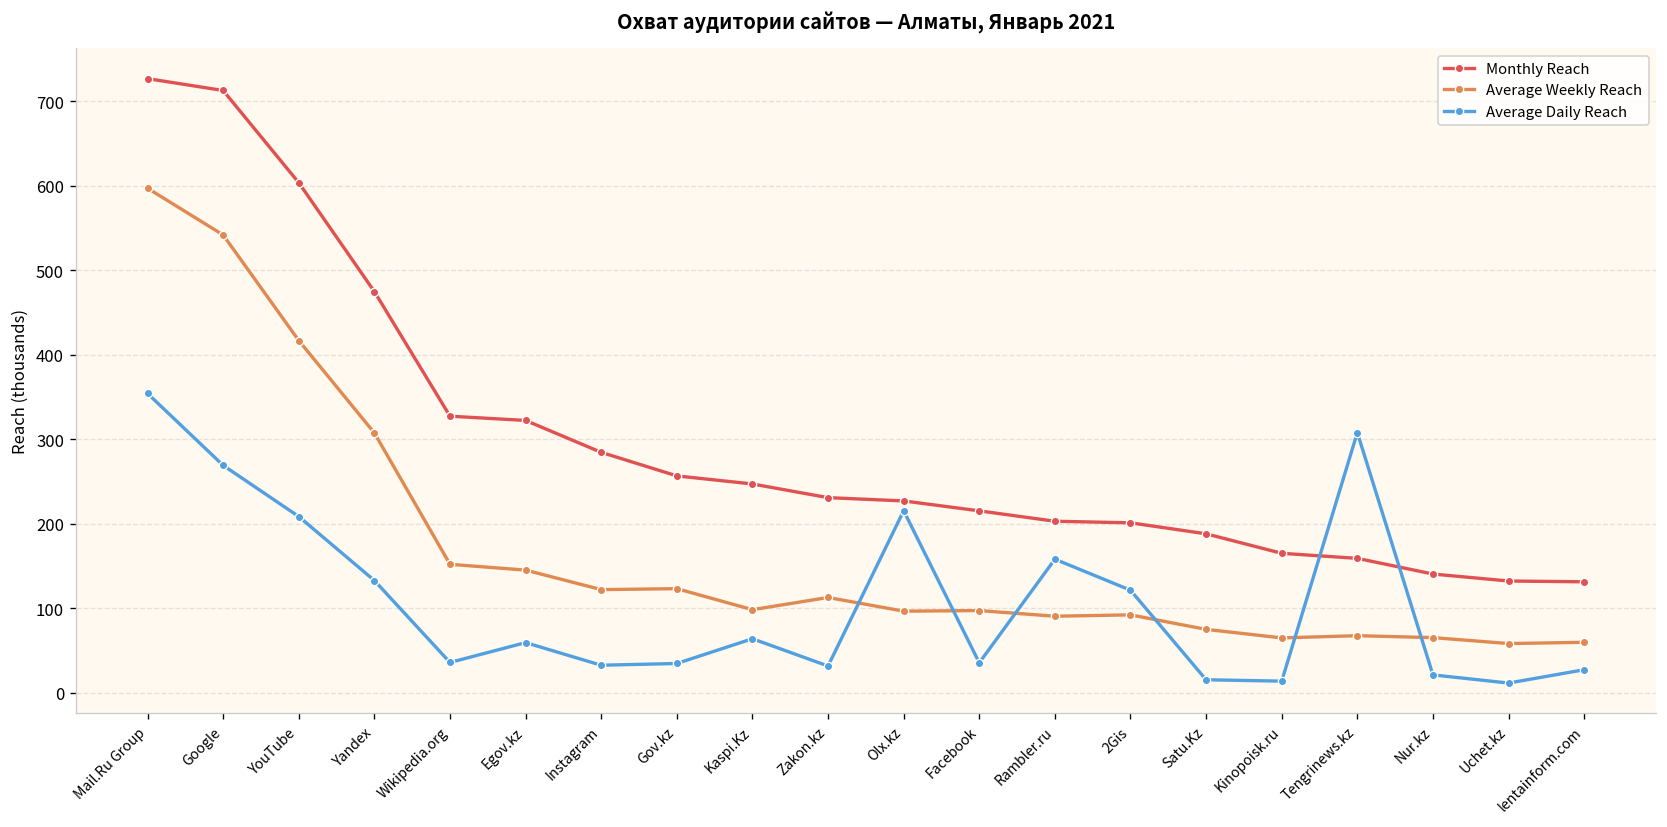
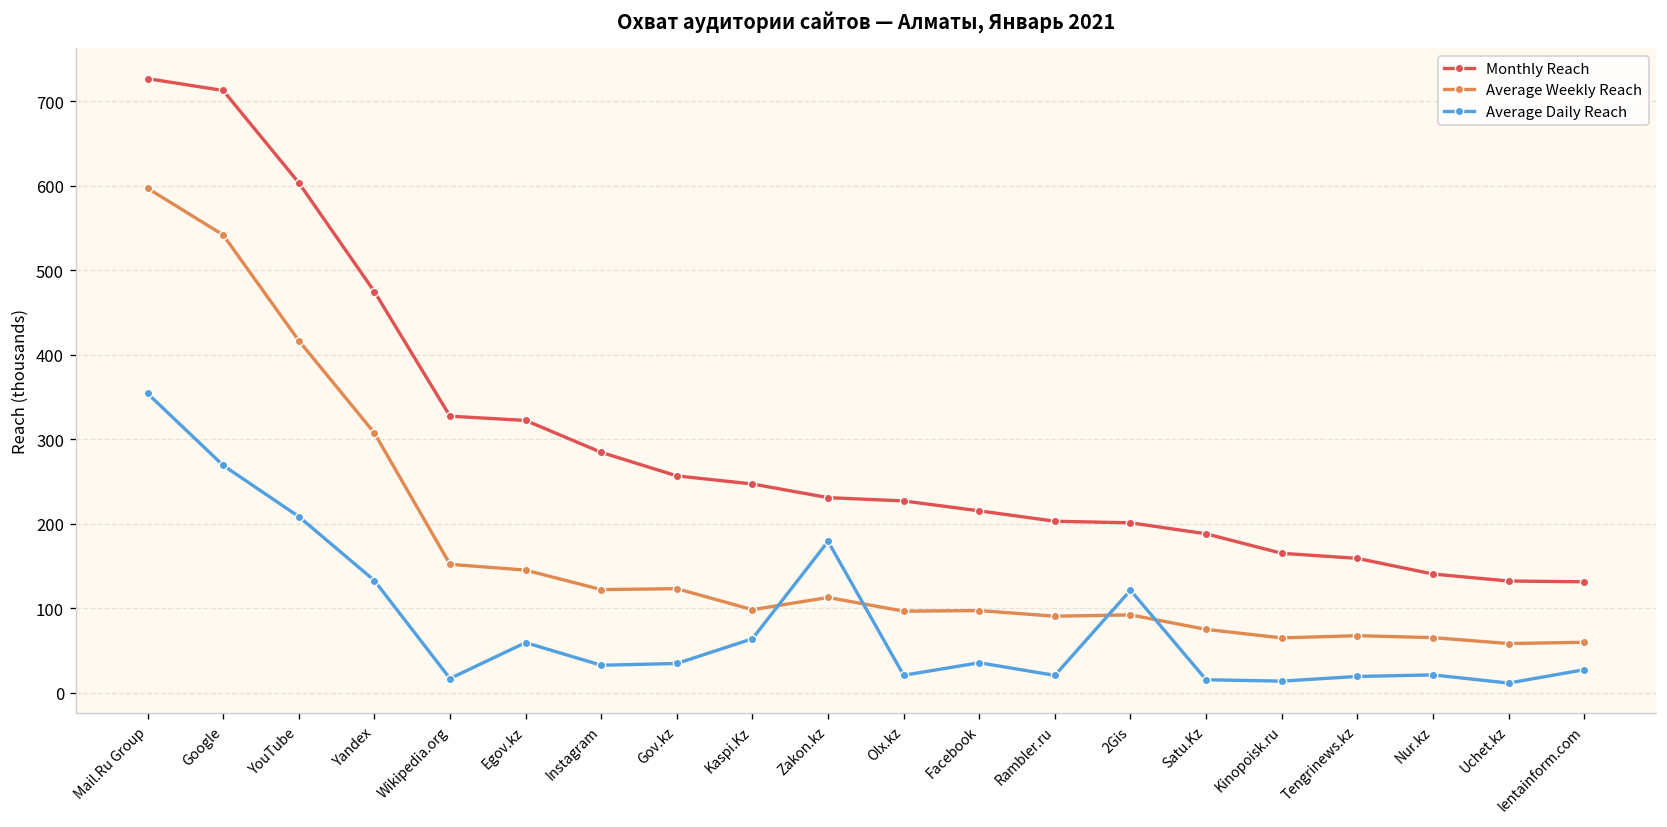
Average Daily Reach, Wikipedia.org: 40 -> 20
Average Daily Reach, Zakon.kz: 30 -> 180
Average Daily Reach, Olx.kz: 220 -> 20
Average Daily Reach, Rambler.ru: 160 -> 20
Average Daily Reach, Tengrinews.kz: 310 -> 20
